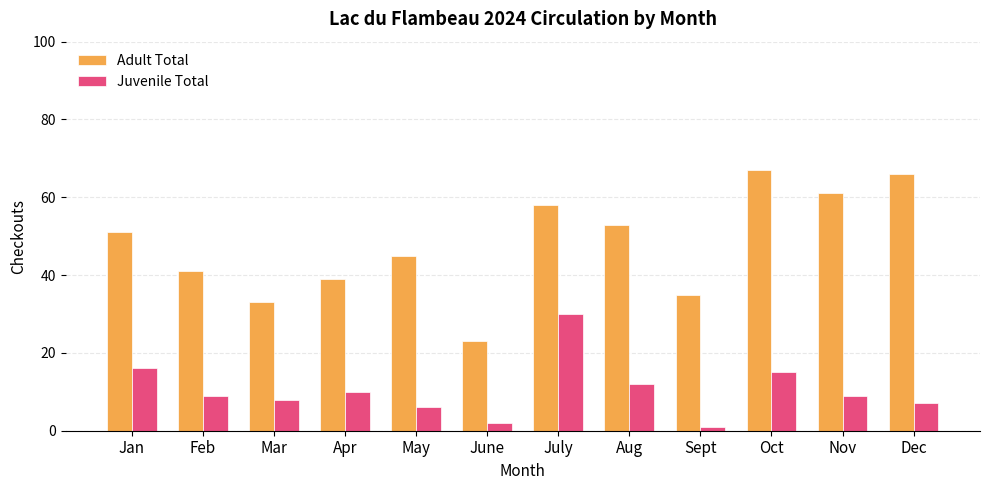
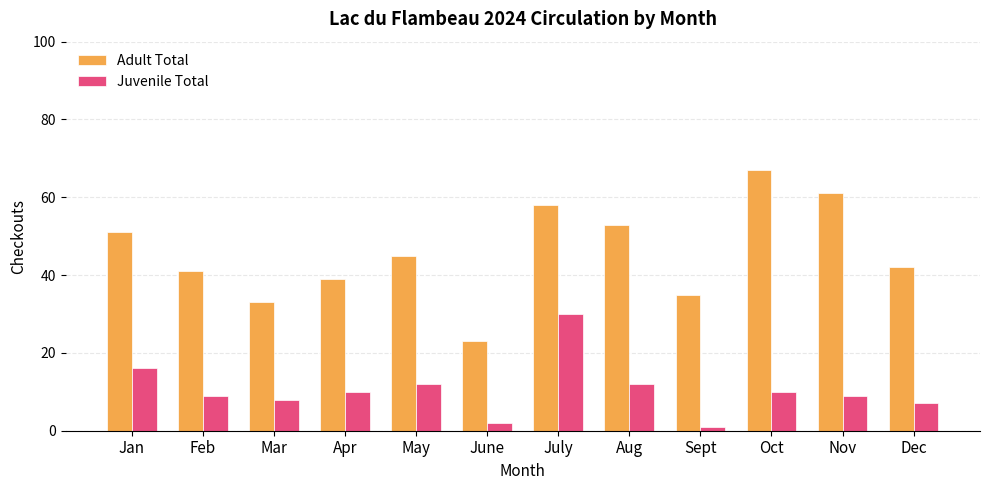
Juvenile Total, May: 6 -> 12
Juvenile Total, Oct: 15 -> 10
Adult Total, Dec: 66 -> 42
